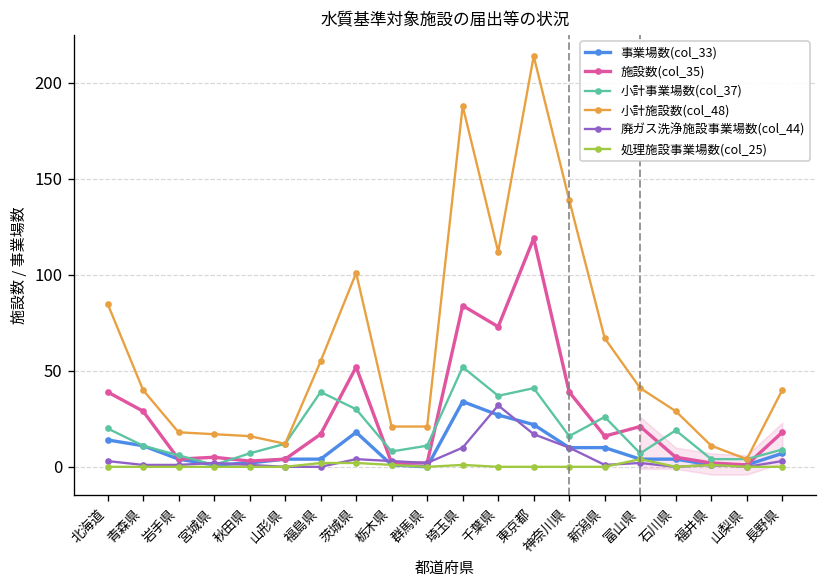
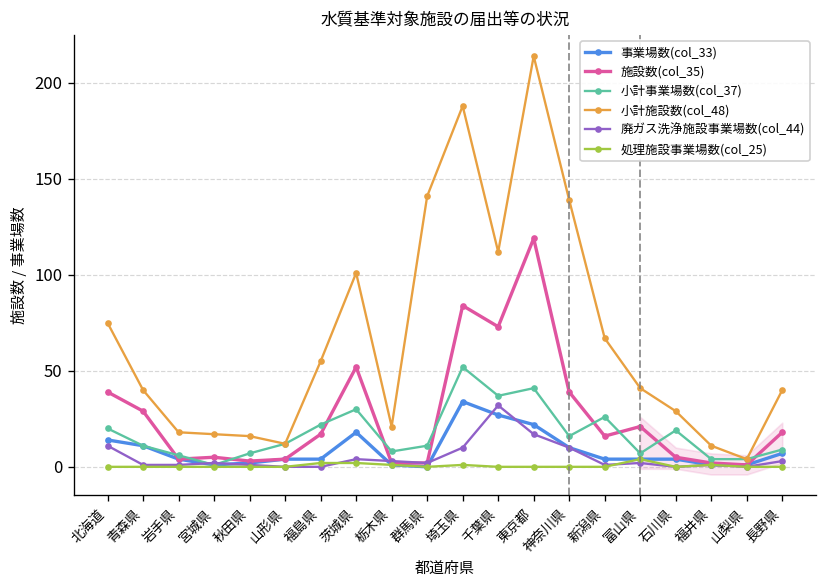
小計施設数(col_48), 北海道: 85 -> 75
廃ガス洗浄施設事業場数(col_44), 北海道: 3 -> 11
小計事業場数(col_37), 福島県: 39 -> 22
小計施設数(col_48), 群馬県: 21 -> 141
事業場数(col_33), 新潟県: 10 -> 4
